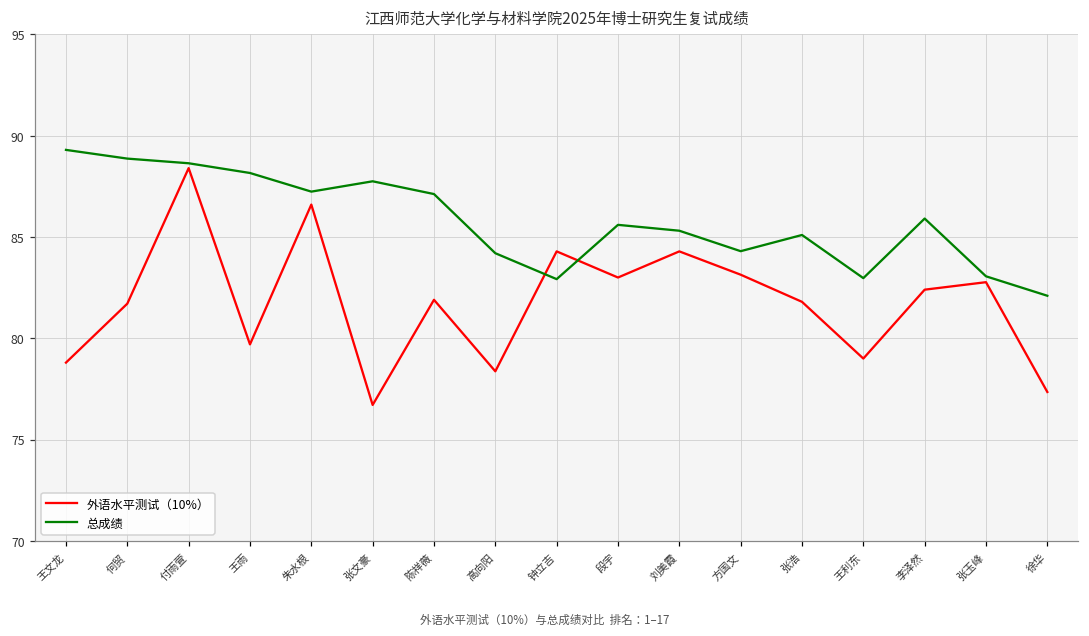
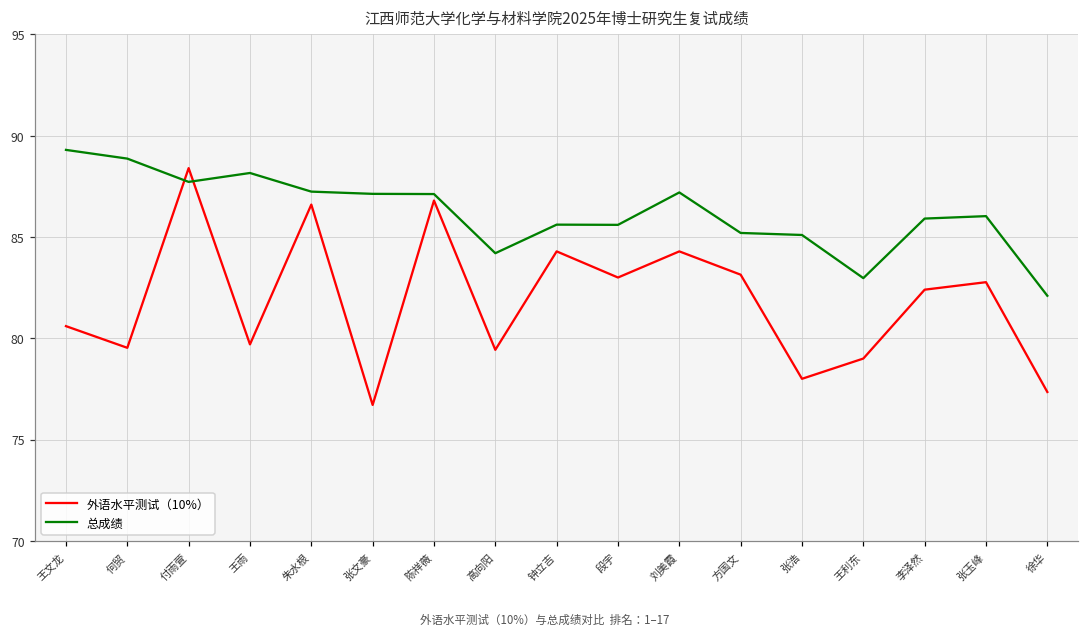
外语水平测试（10%）, 王文龙: 78.8 -> 80.6
外语水平测试（10%）, 何贸: 81.7 -> 79.5
总成绩, 付雨萱: 88.6 -> 87.7
总成绩, 张文豪: 87.8 -> 87.1
外语水平测试（10%）, 陈祥薇: 81.9 -> 86.8
外语水平测试（10%）, 高向阳: 78.4 -> 79.4
总成绩, 钟立吉: 82.9 -> 85.6
总成绩, 刘美霞: 85.3 -> 87.2
总成绩, 方国文: 84.3 -> 85.2
外语水平测试（10%）, 张浩: 81.8 -> 78.0
总成绩, 张玉峰: 83.1 -> 86.0
